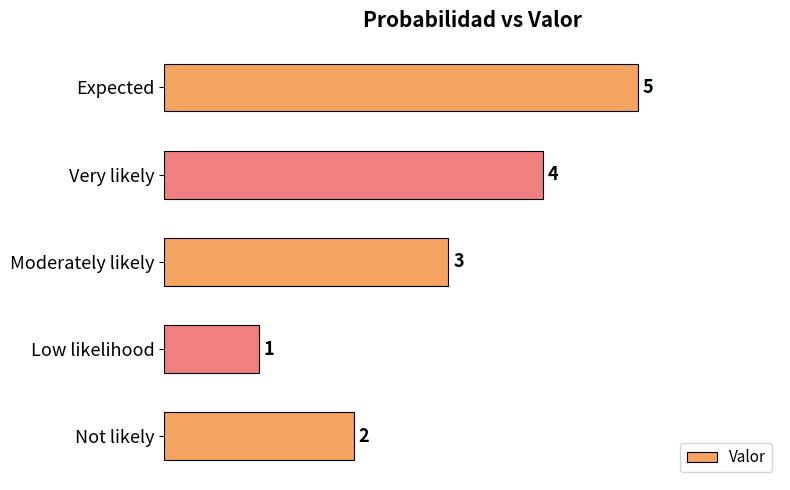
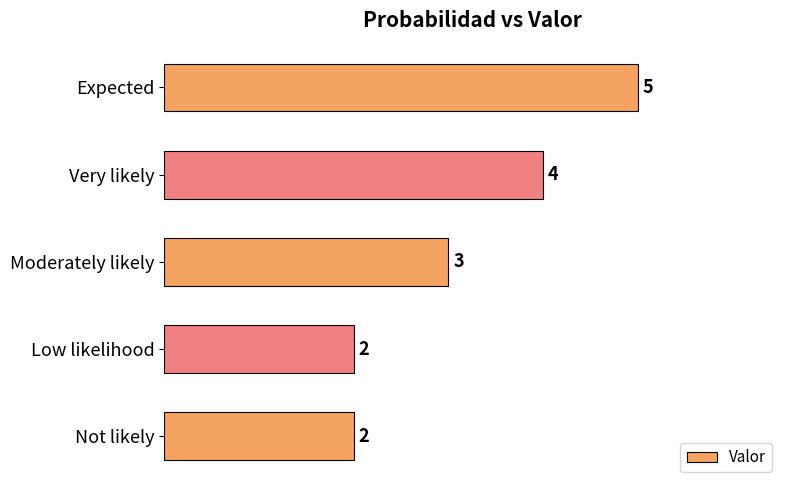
Low likelihood: 1 -> 2
